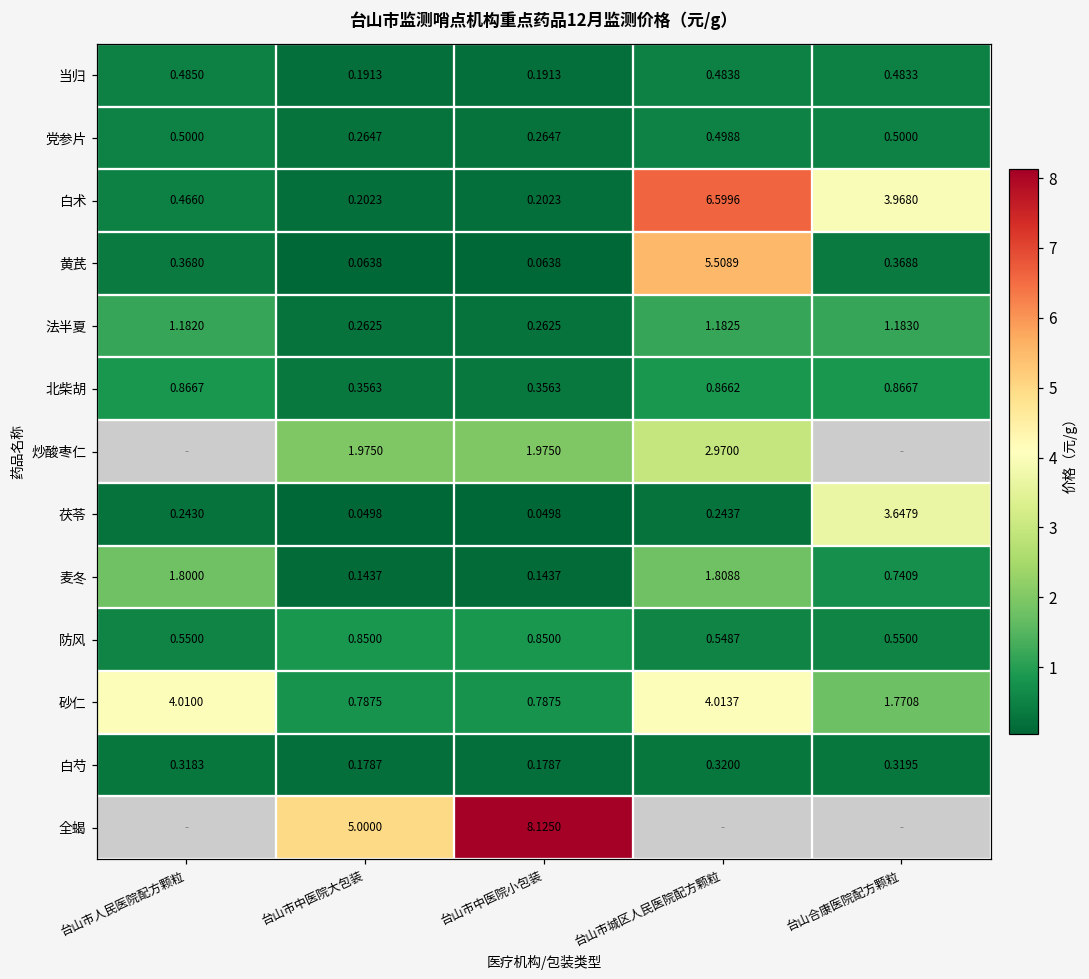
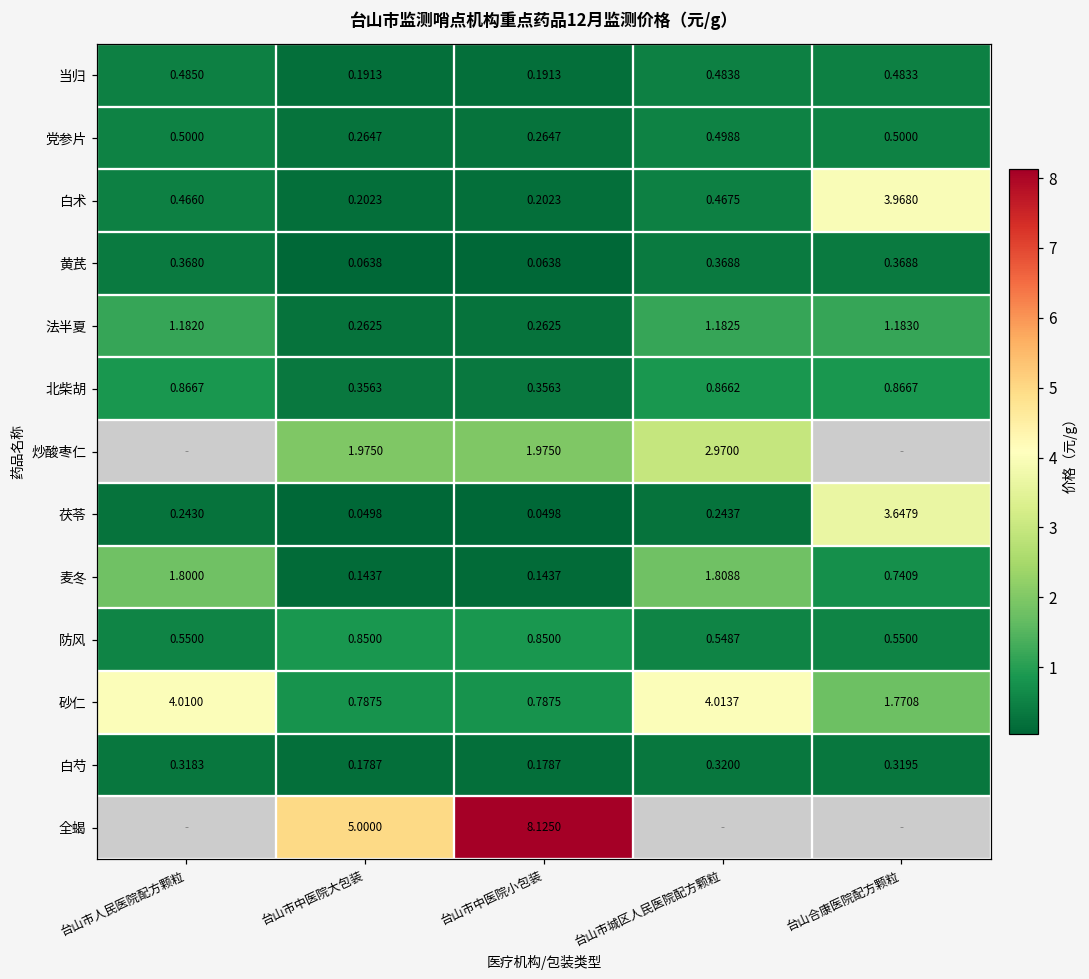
白术, 台山市城区人民医院配方颗粒: 6.5996 -> 0.4675
黄芪, 台山市城区人民医院配方颗粒: 5.5089 -> 0.3688
